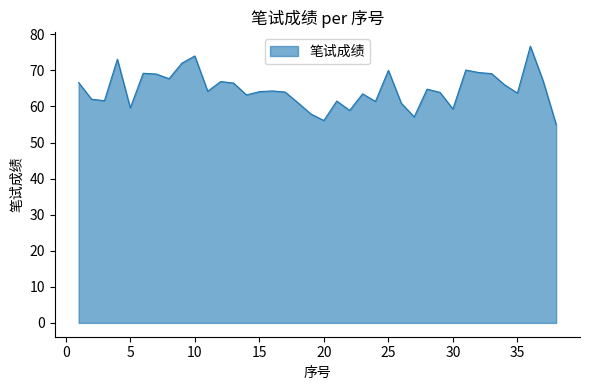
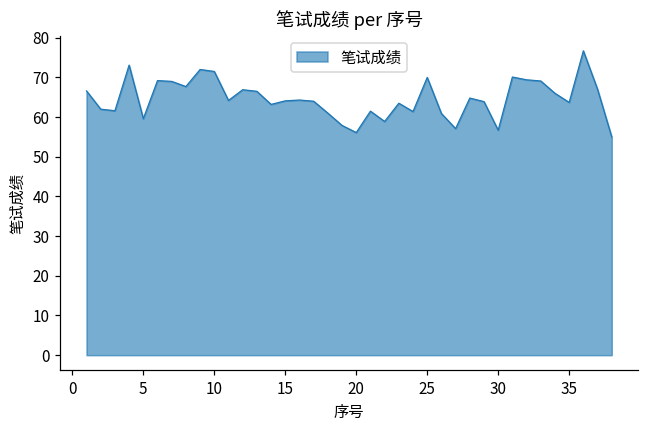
10: 74 -> 72
30: 59 -> 57
